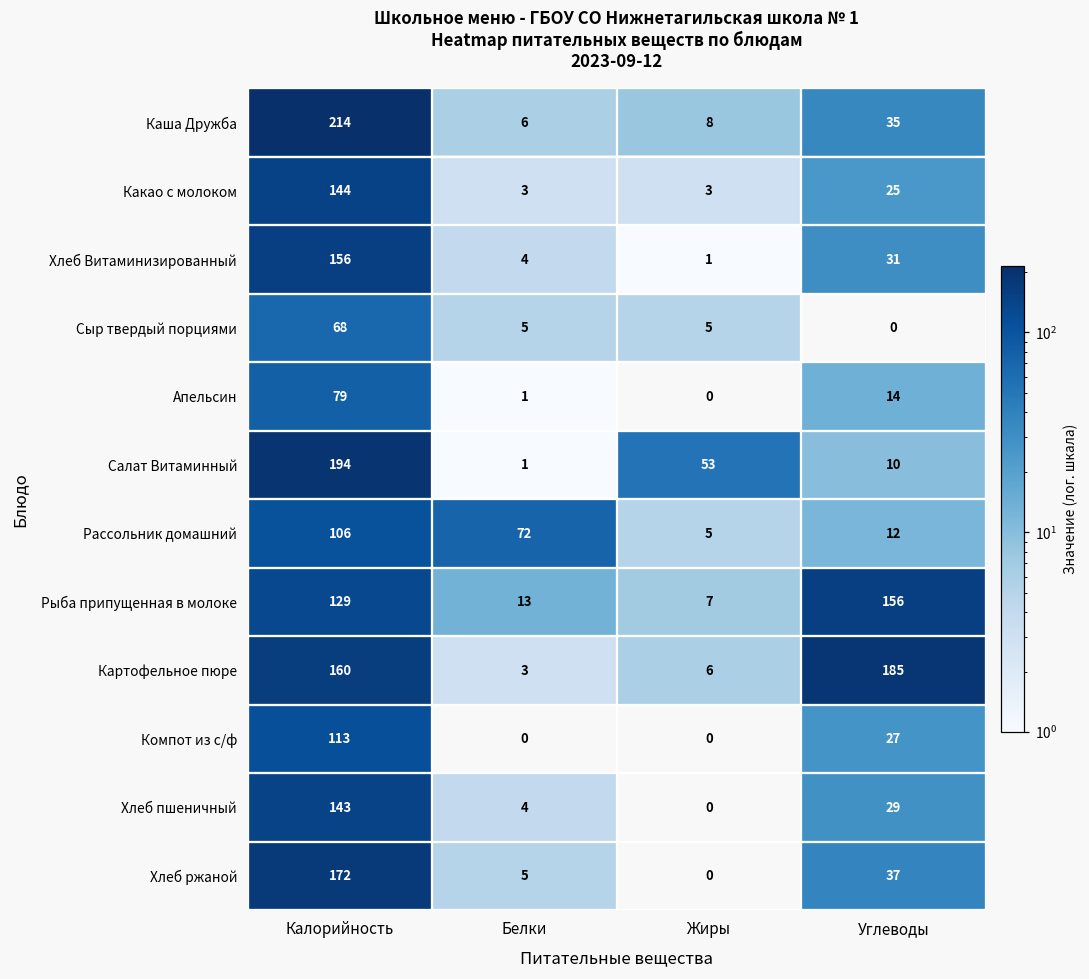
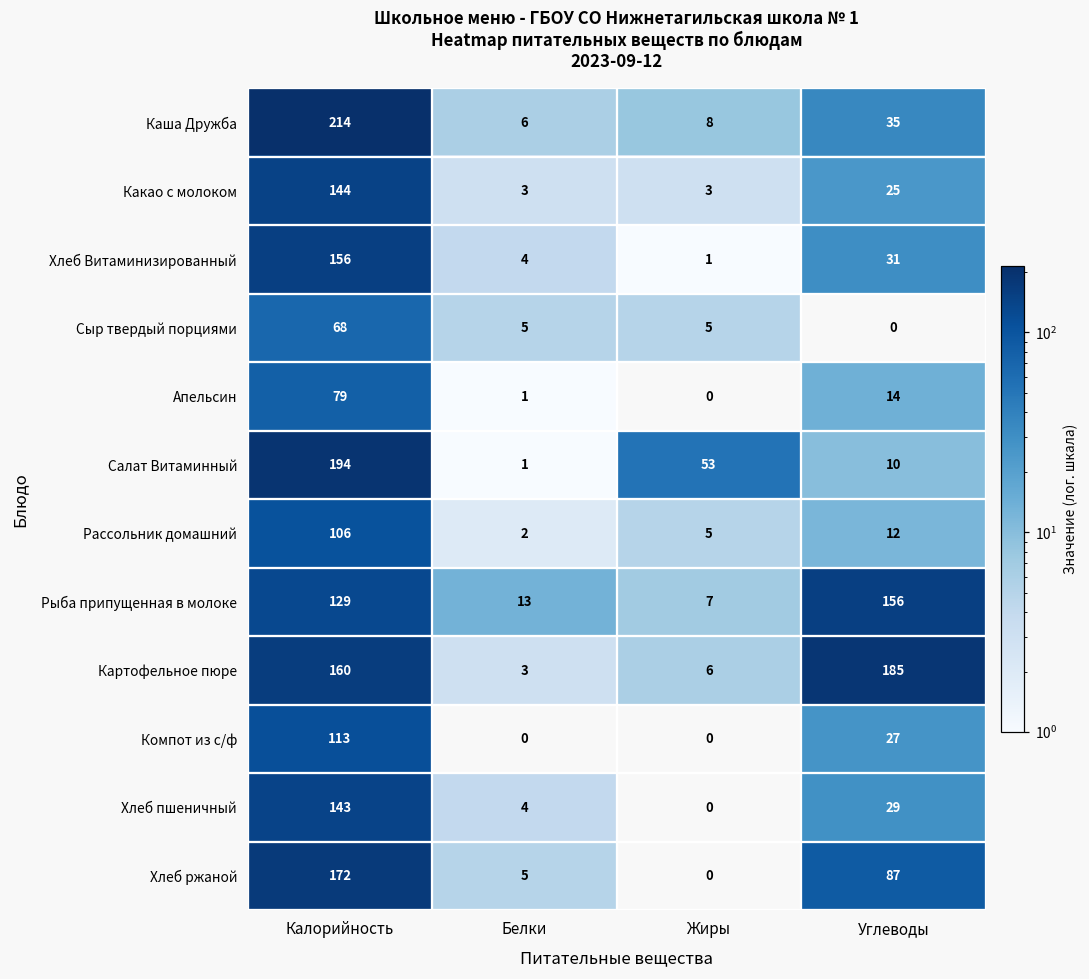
Рассольник домашний, Белки: 72 -> 2
Хлеб ржаной, Углеводы: 37 -> 87
